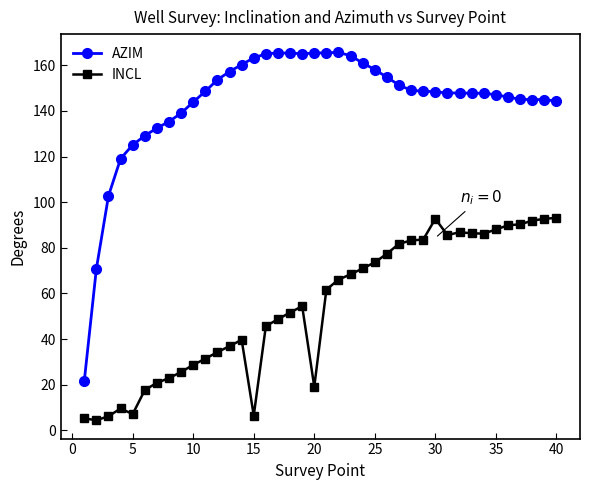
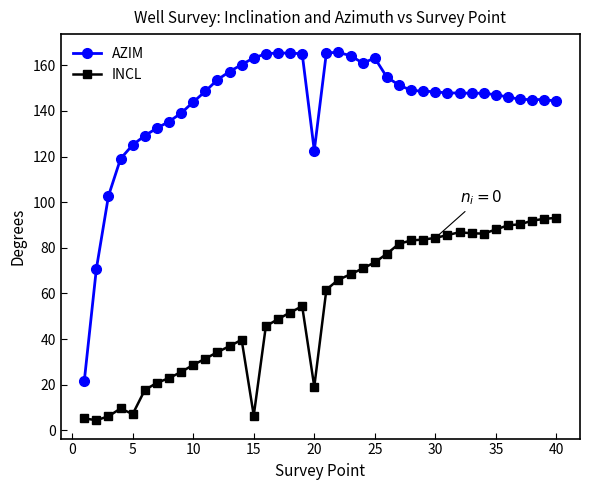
AZIM, 20: 165 -> 123
AZIM, 25: 158 -> 163
INCL, 30: 93 -> 84
